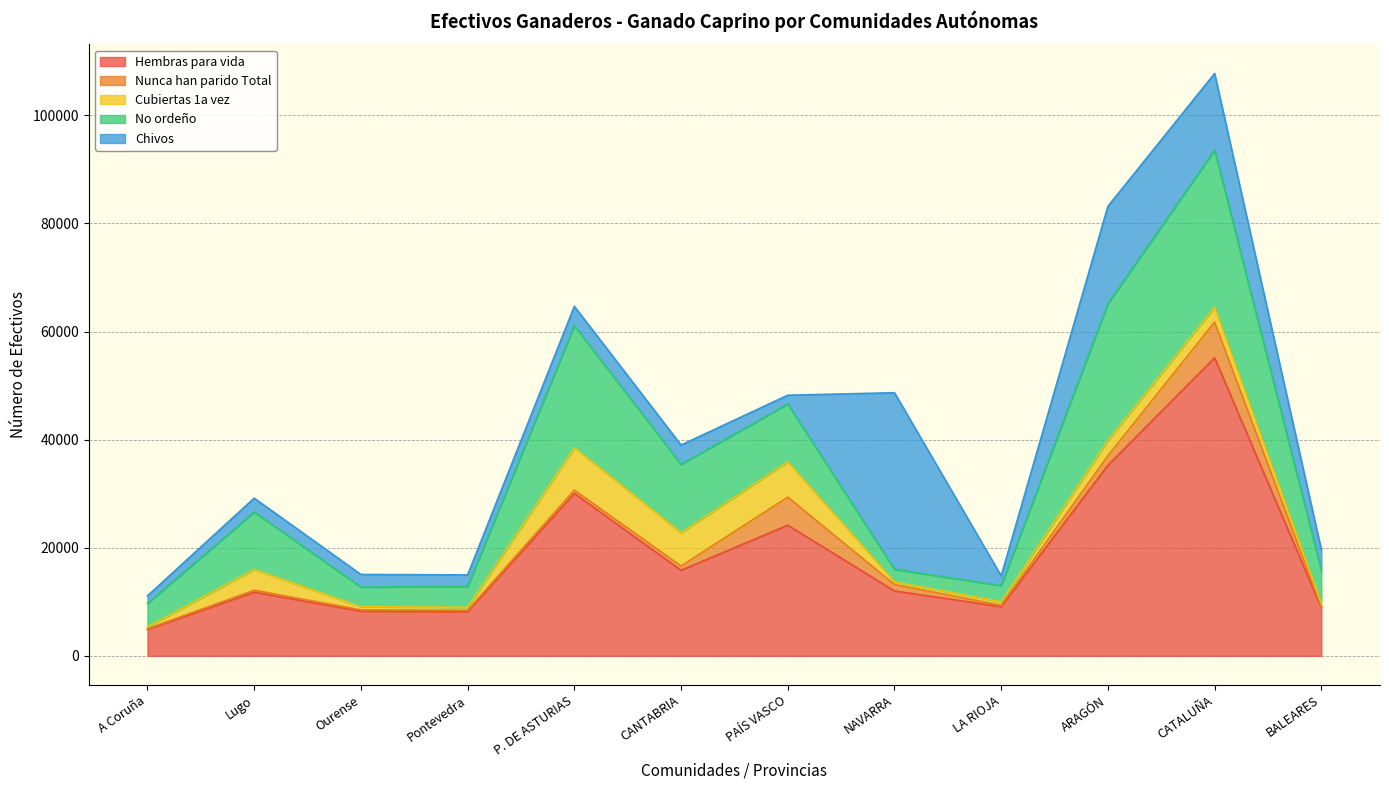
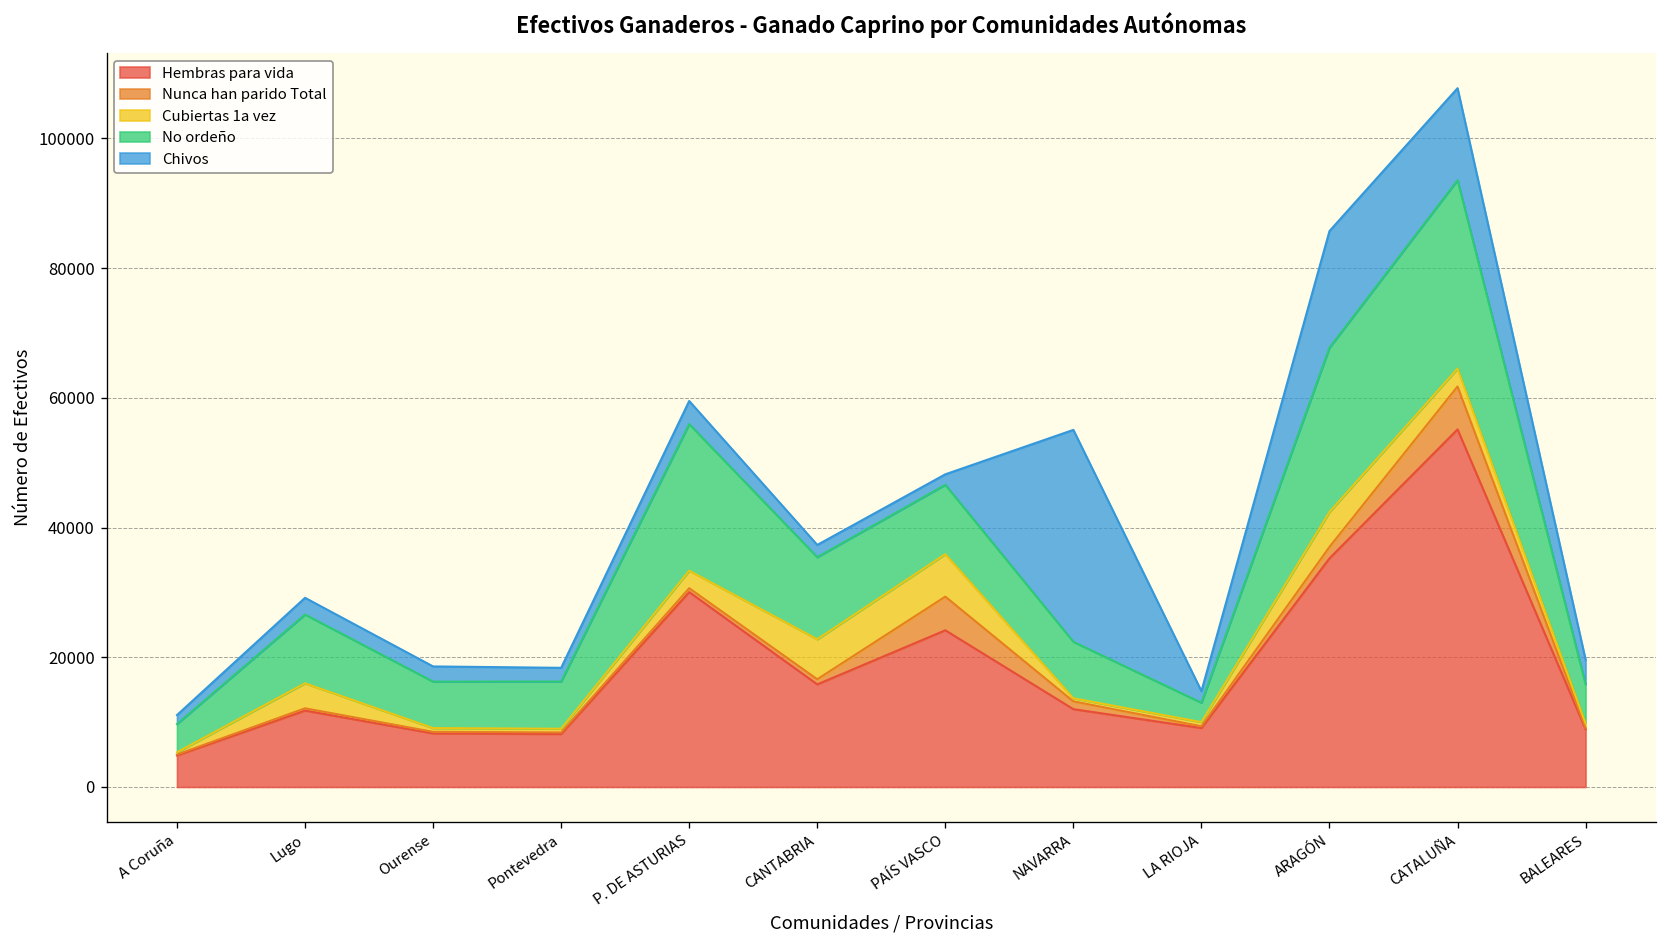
No ordeño, Ourense: 4000 -> 7000
No ordeño, Pontevedra: 4000 -> 7000
Cubiertas 1a vez, P. DE ASTURIAS: 8000 -> 3000
Chivos, CANTABRIA: 4000 -> 2000
No ordeño, NAVARRA: 2000 -> 9000
Cubiertas 1a vez, ARAGÓN: 3000 -> 5000
